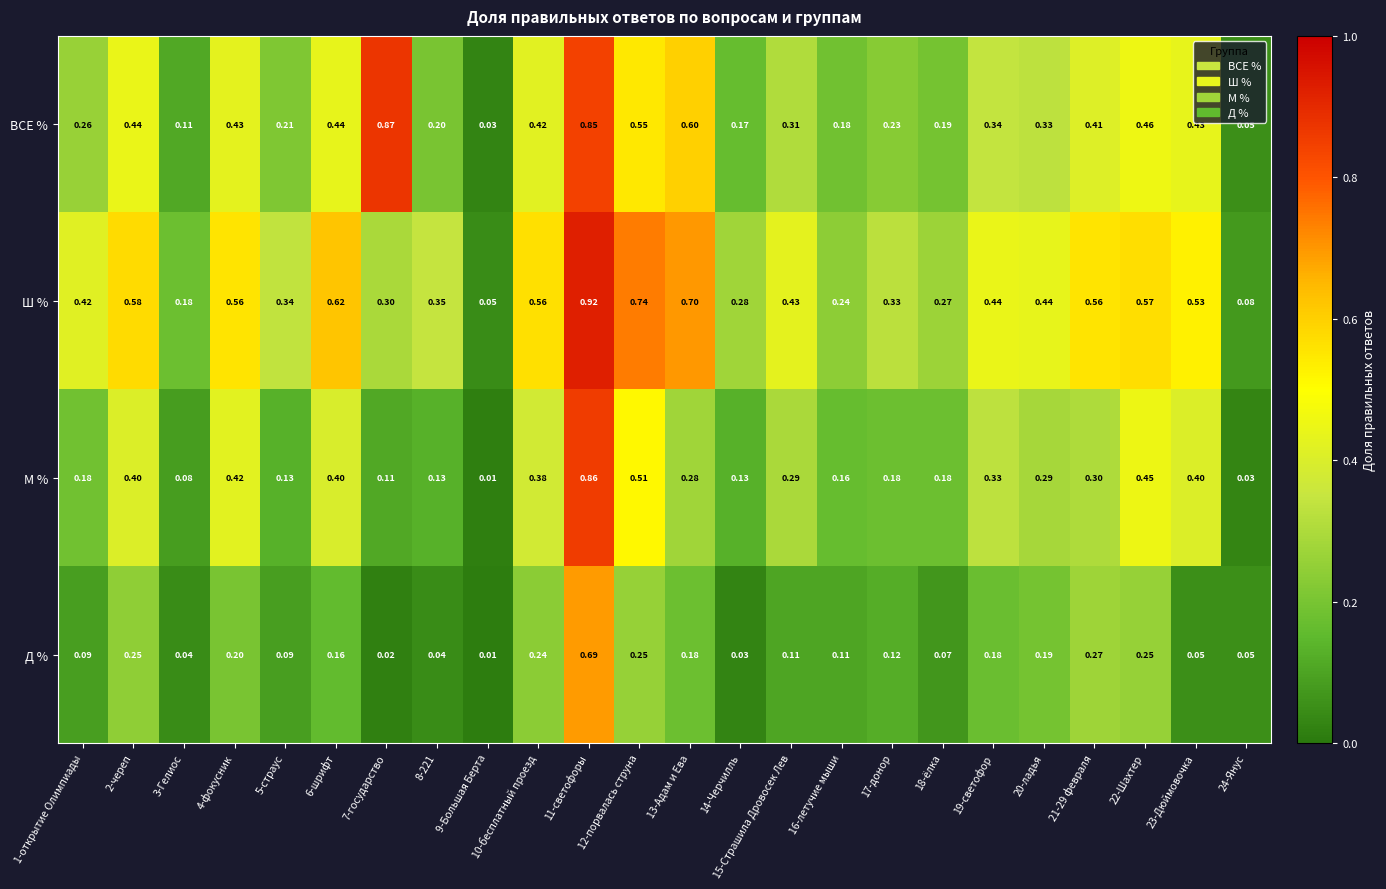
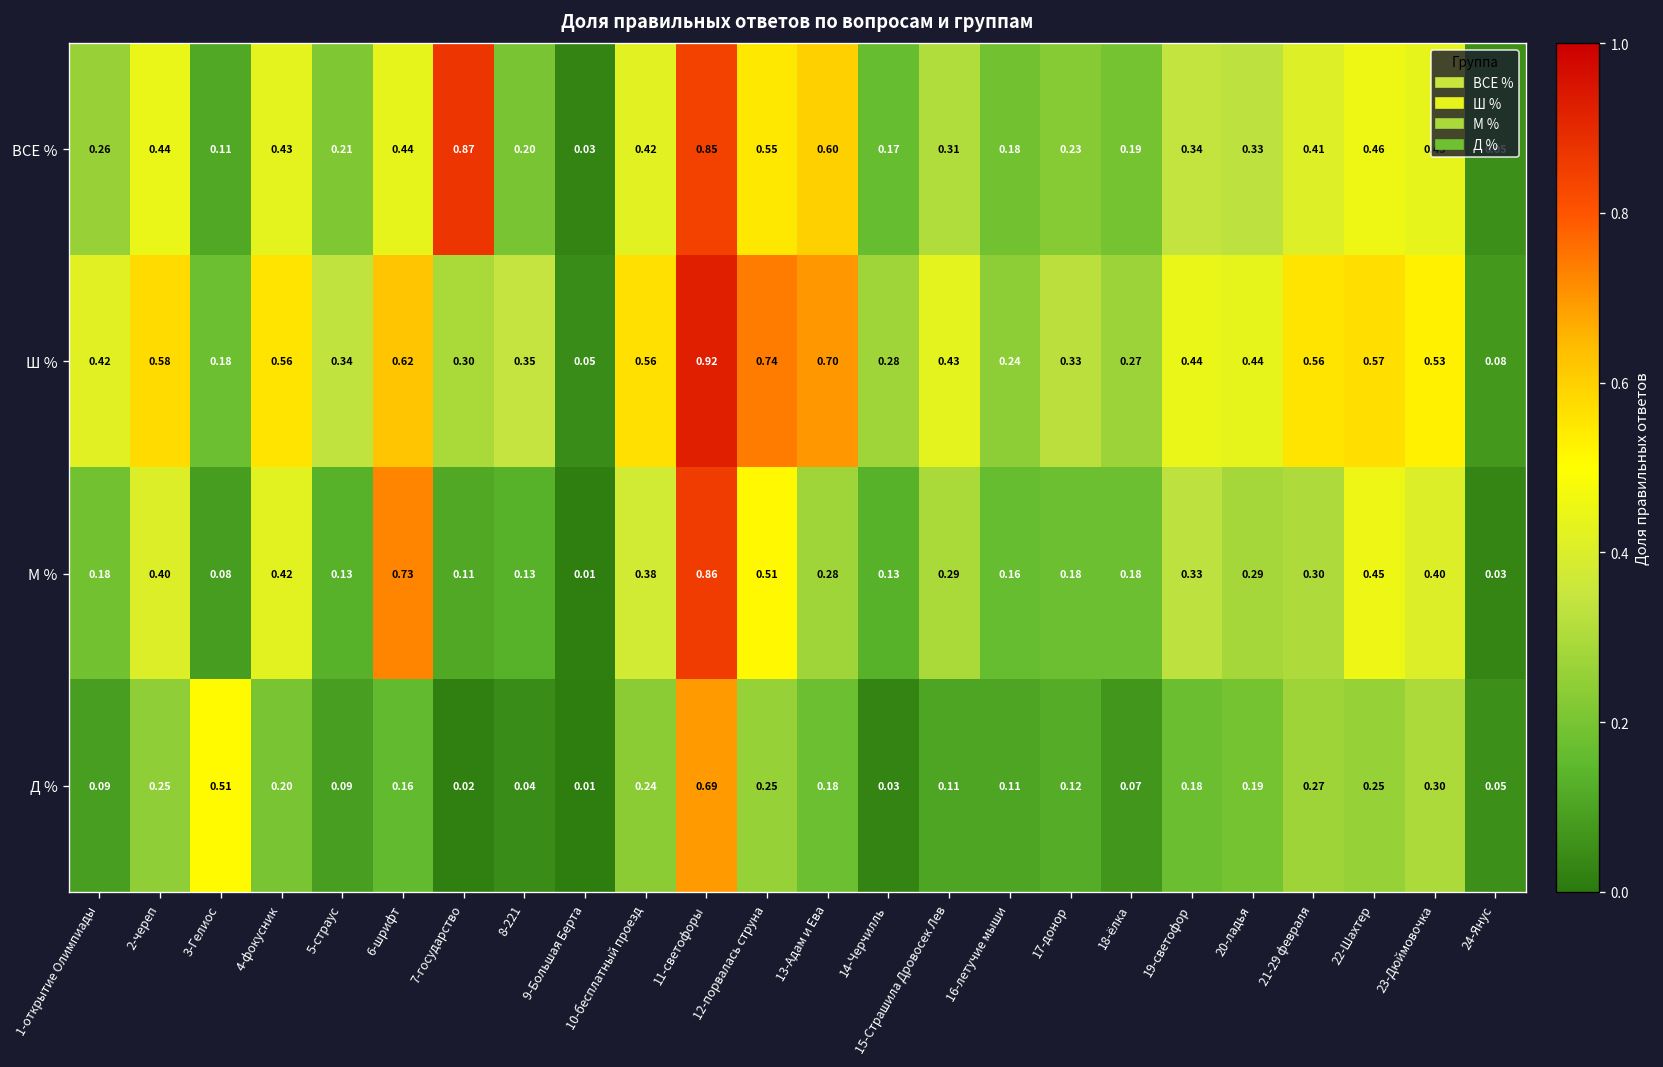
М %, 6-шрифт: 0.40 -> 0.73
Д %, 3-Гелиос: 0.04 -> 0.51
Д %, 23-Дюймовочка: 0.05 -> 0.30
